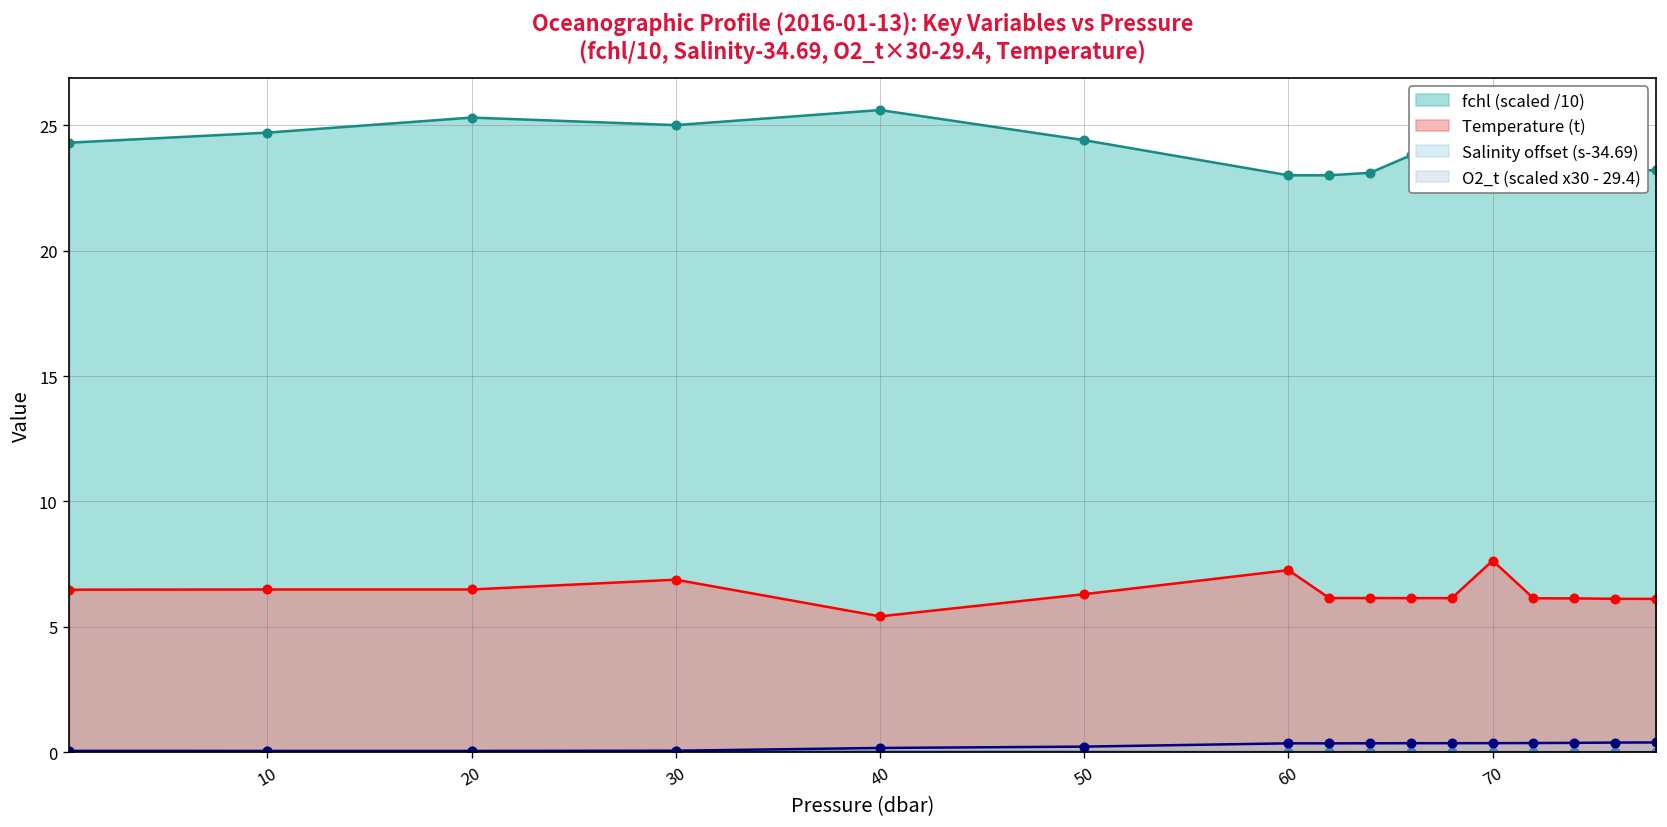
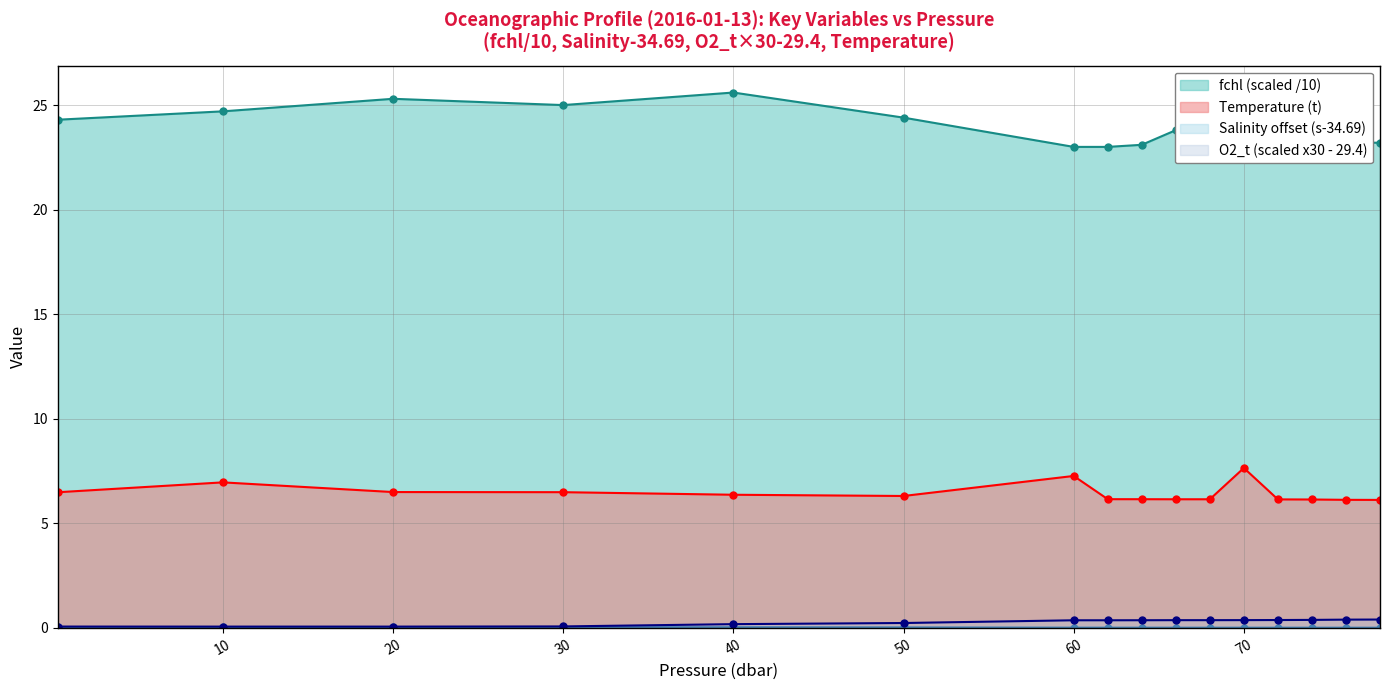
Temperature (t), 10: 6.5 -> 7.0
Temperature (t), 30: 6.9 -> 6.5
Temperature (t), 40: 5.4 -> 6.4
